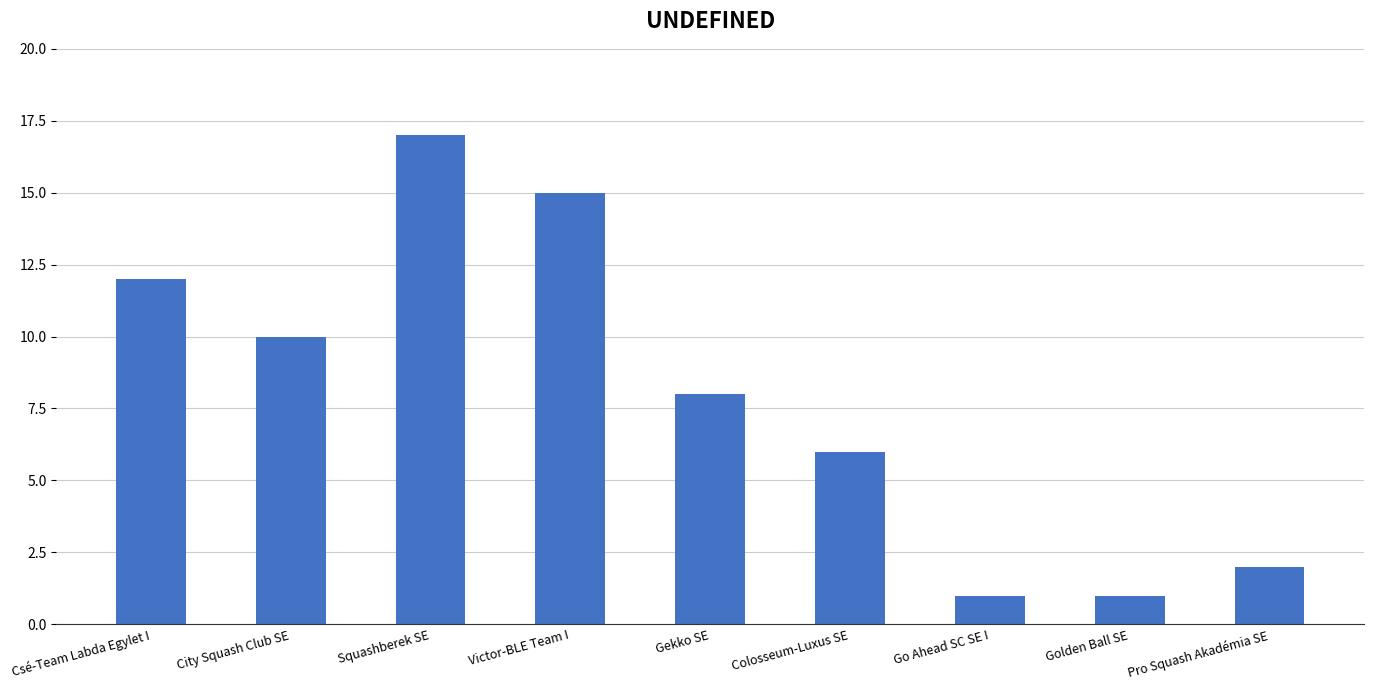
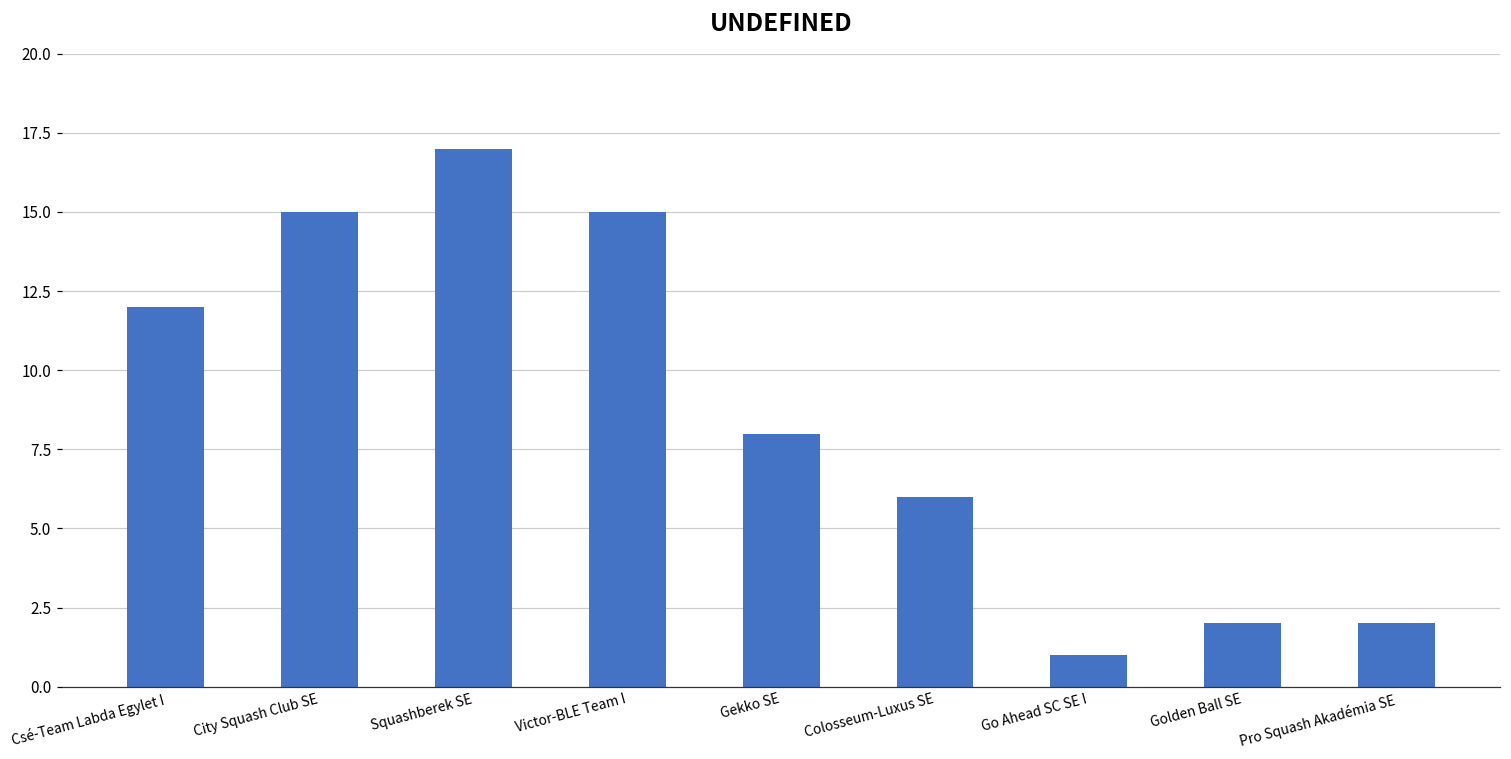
City Squash Club SE: 10 -> 15
Golden Ball SE: 1 -> 2
